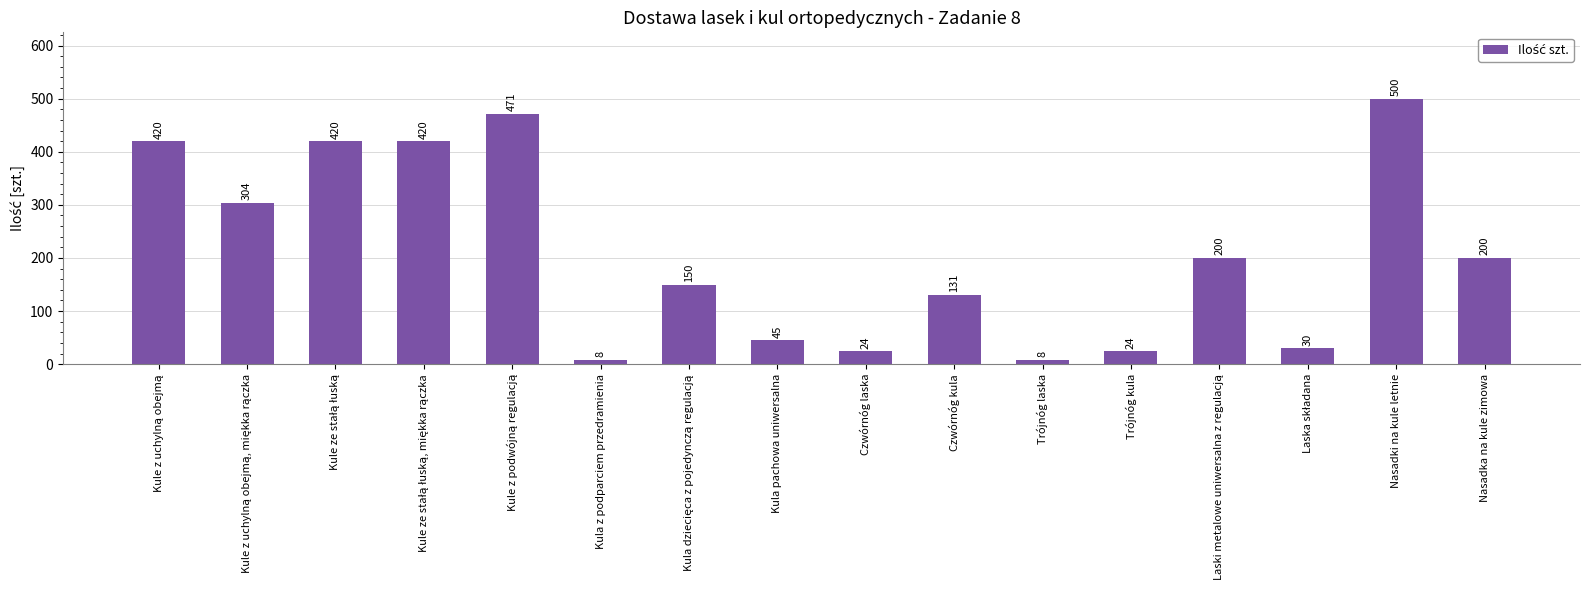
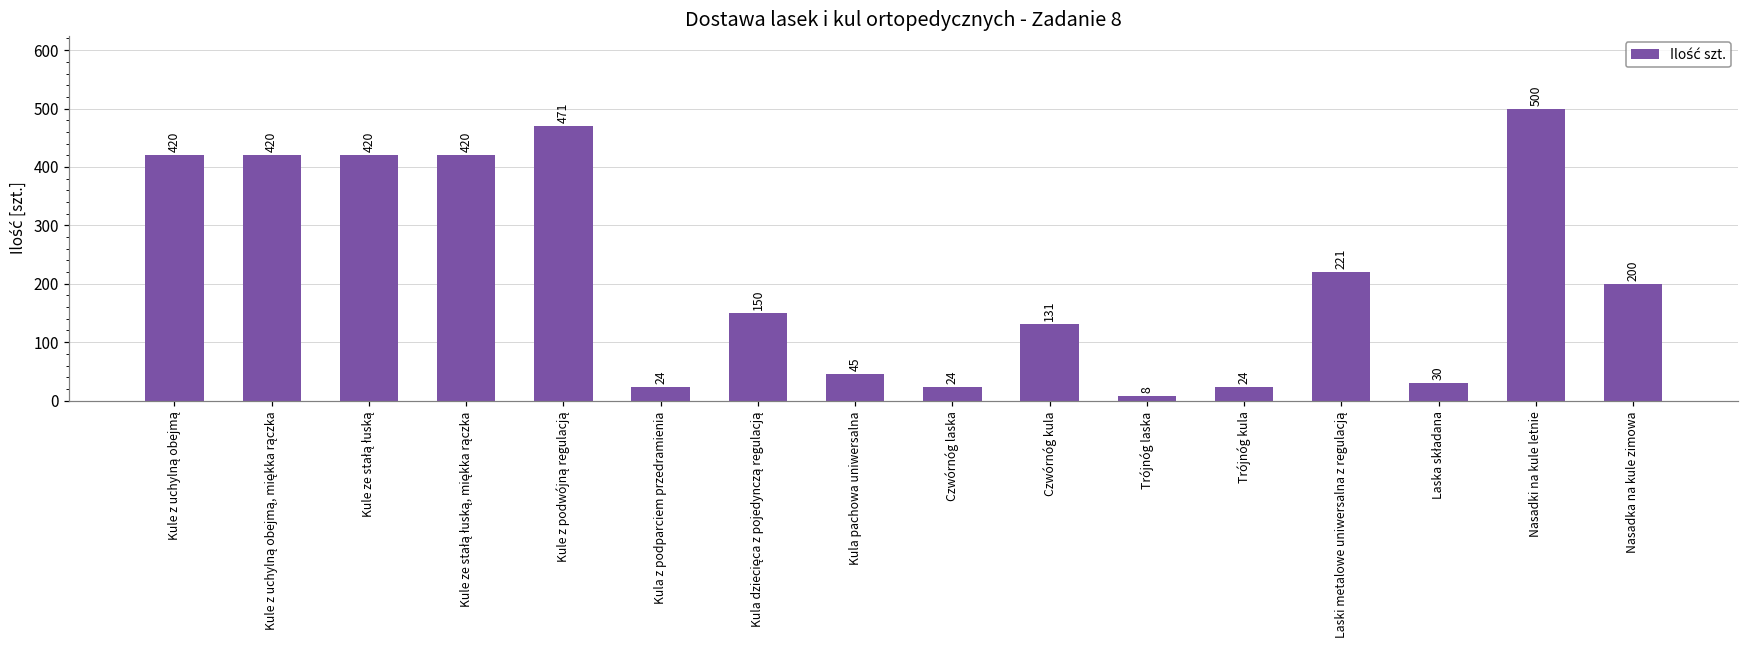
Kule z uchylną obejmą, miękka rączka: 304 -> 420
Kula z podparciem przedramienia: 8 -> 24
Laski metalowe uniwersalna z regulacją: 200 -> 221
